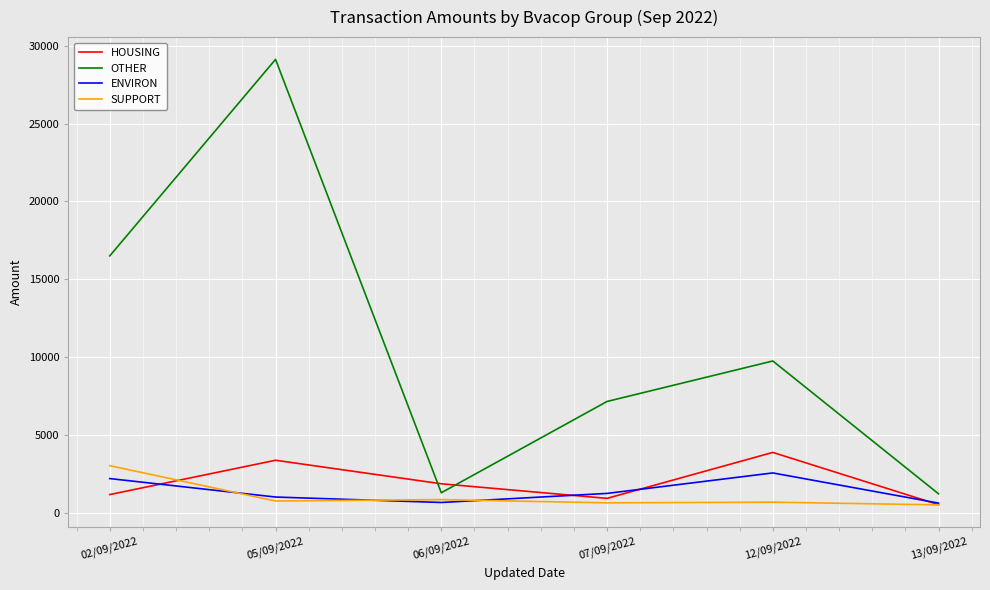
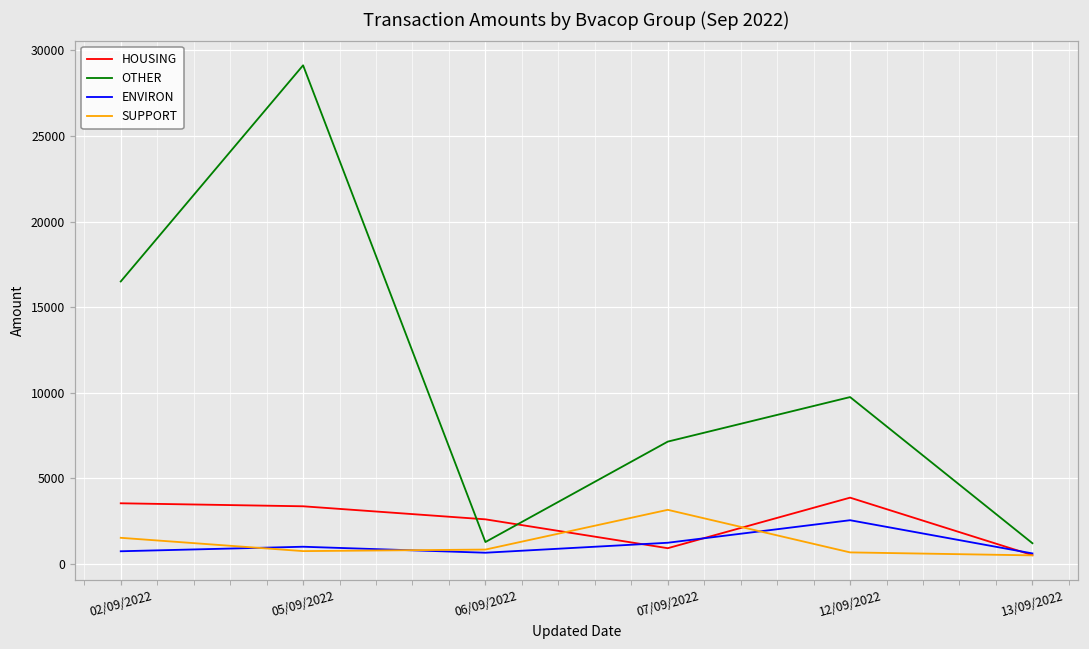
HOUSING, 02/09/2022: 1200 -> 3600
ENVIRON, 02/09/2022: 2200 -> 800
SUPPORT, 02/09/2022: 3000 -> 1500
HOUSING, 06/09/2022: 1900 -> 2600
SUPPORT, 07/09/2022: 600 -> 3200
